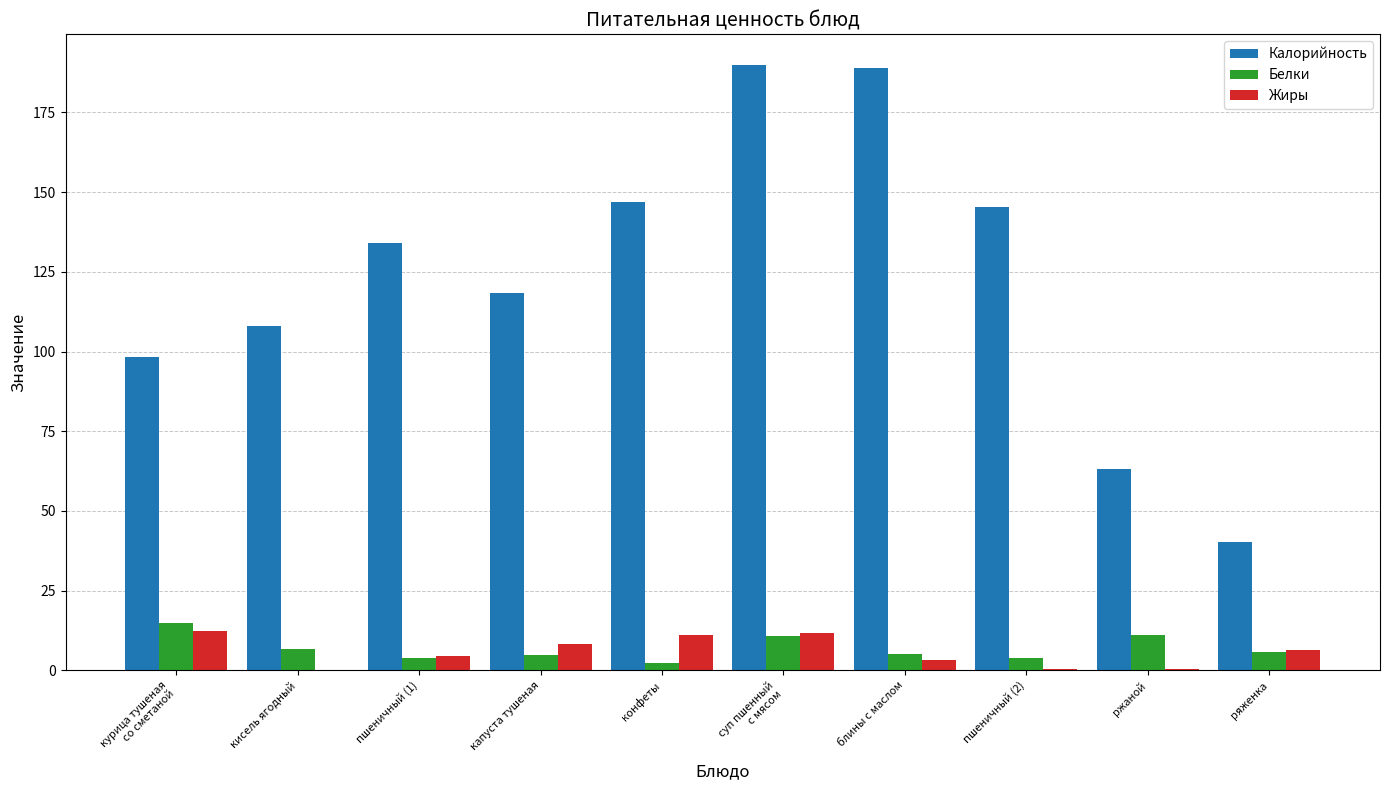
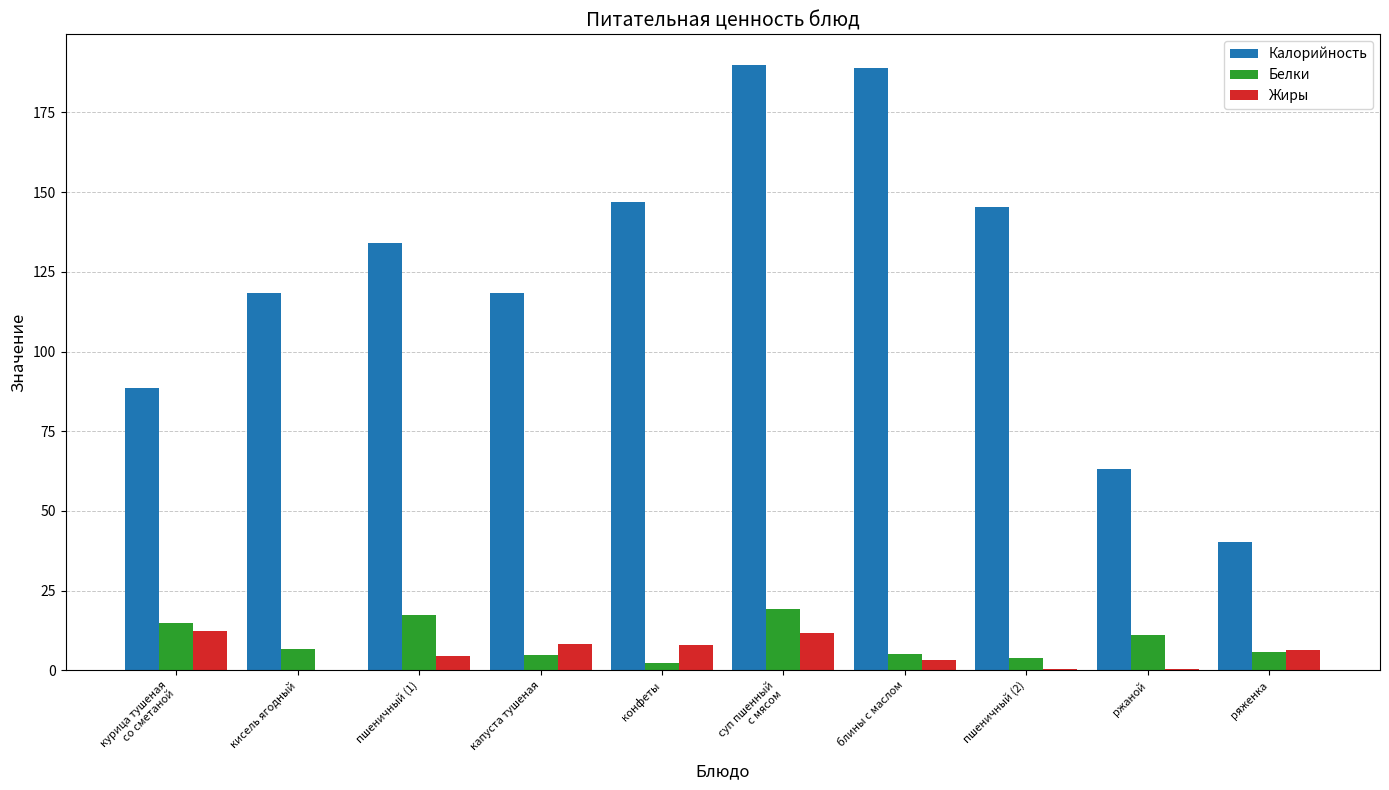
Калорийность, курица тушеная со сметаной: 98 -> 89
Калорийность, кисель ягодный: 108 -> 118
Белки, пшеничный (1): 4 -> 17
Жиры, конфеты: 11 -> 8
Белки, суп пшенный с мясом: 11 -> 19
